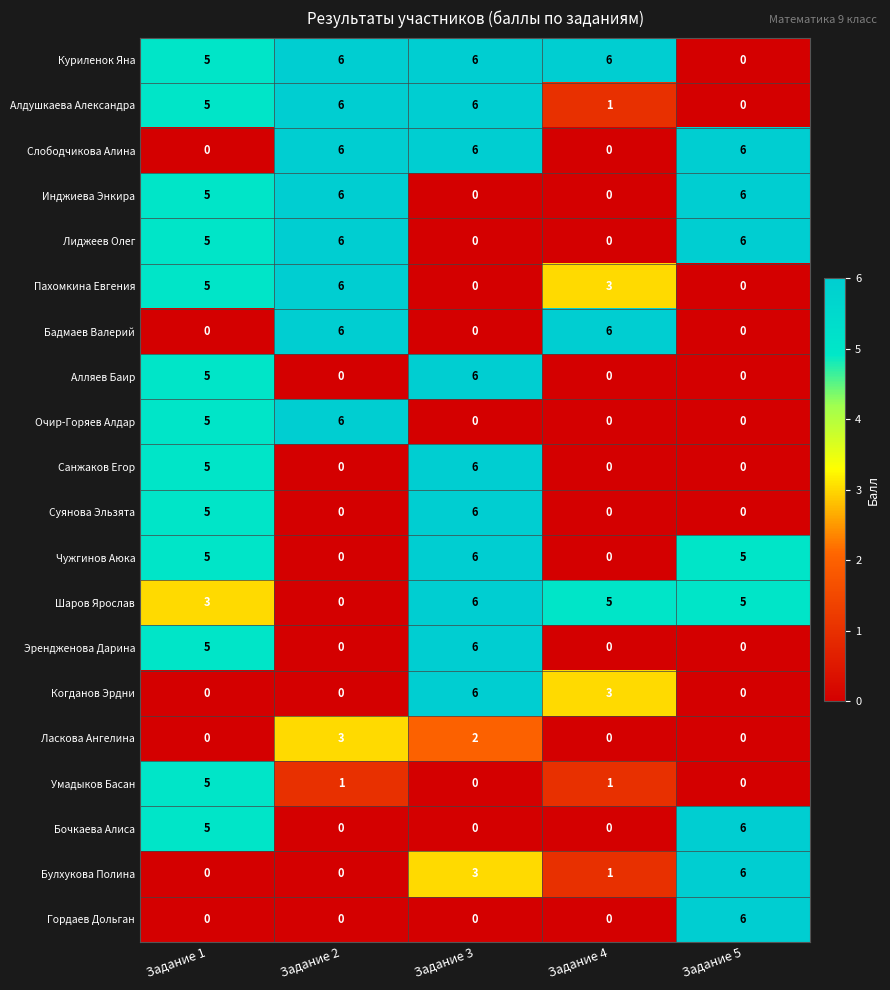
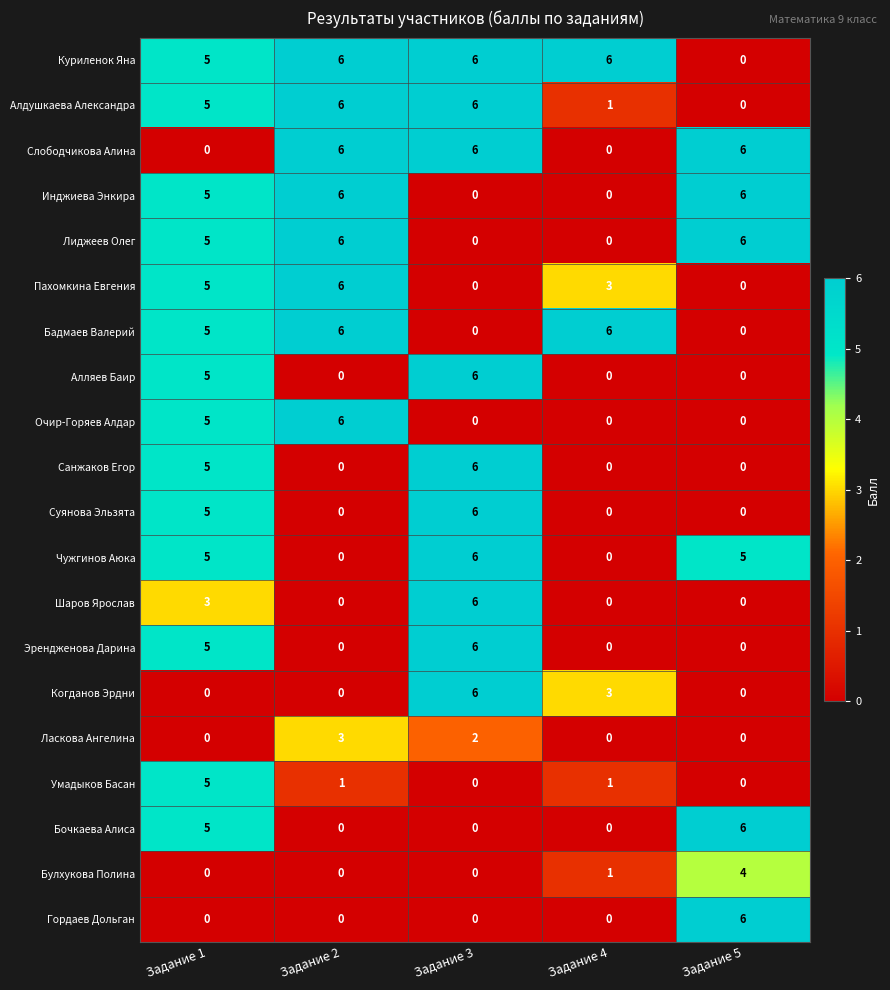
Бадмаев Валерий, Задание 1: 0 -> 5
Шаров Ярослав, Задание 4: 5 -> 0
Шаров Ярослав, Задание 5: 5 -> 0
Булхукова Полина, Задание 3: 3 -> 0
Булхукова Полина, Задание 5: 6 -> 4
